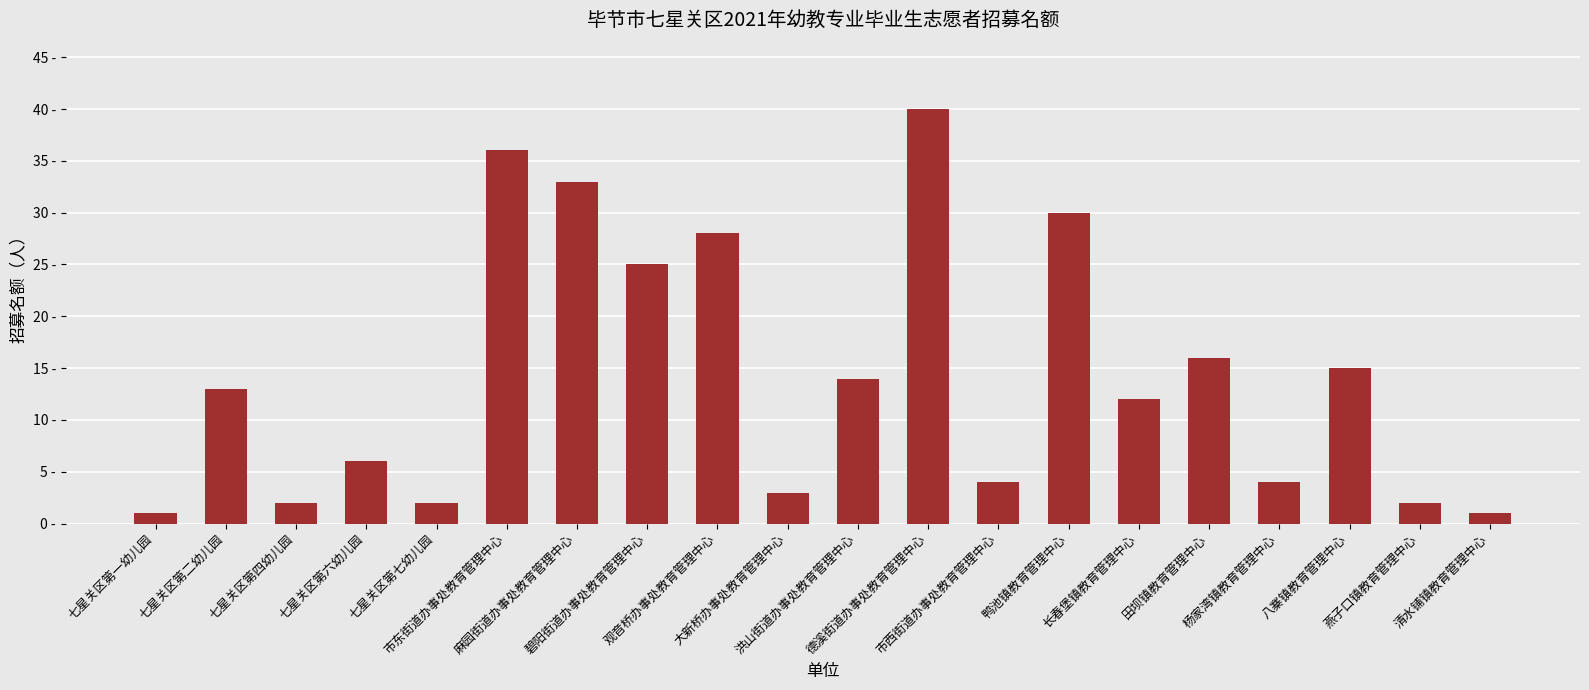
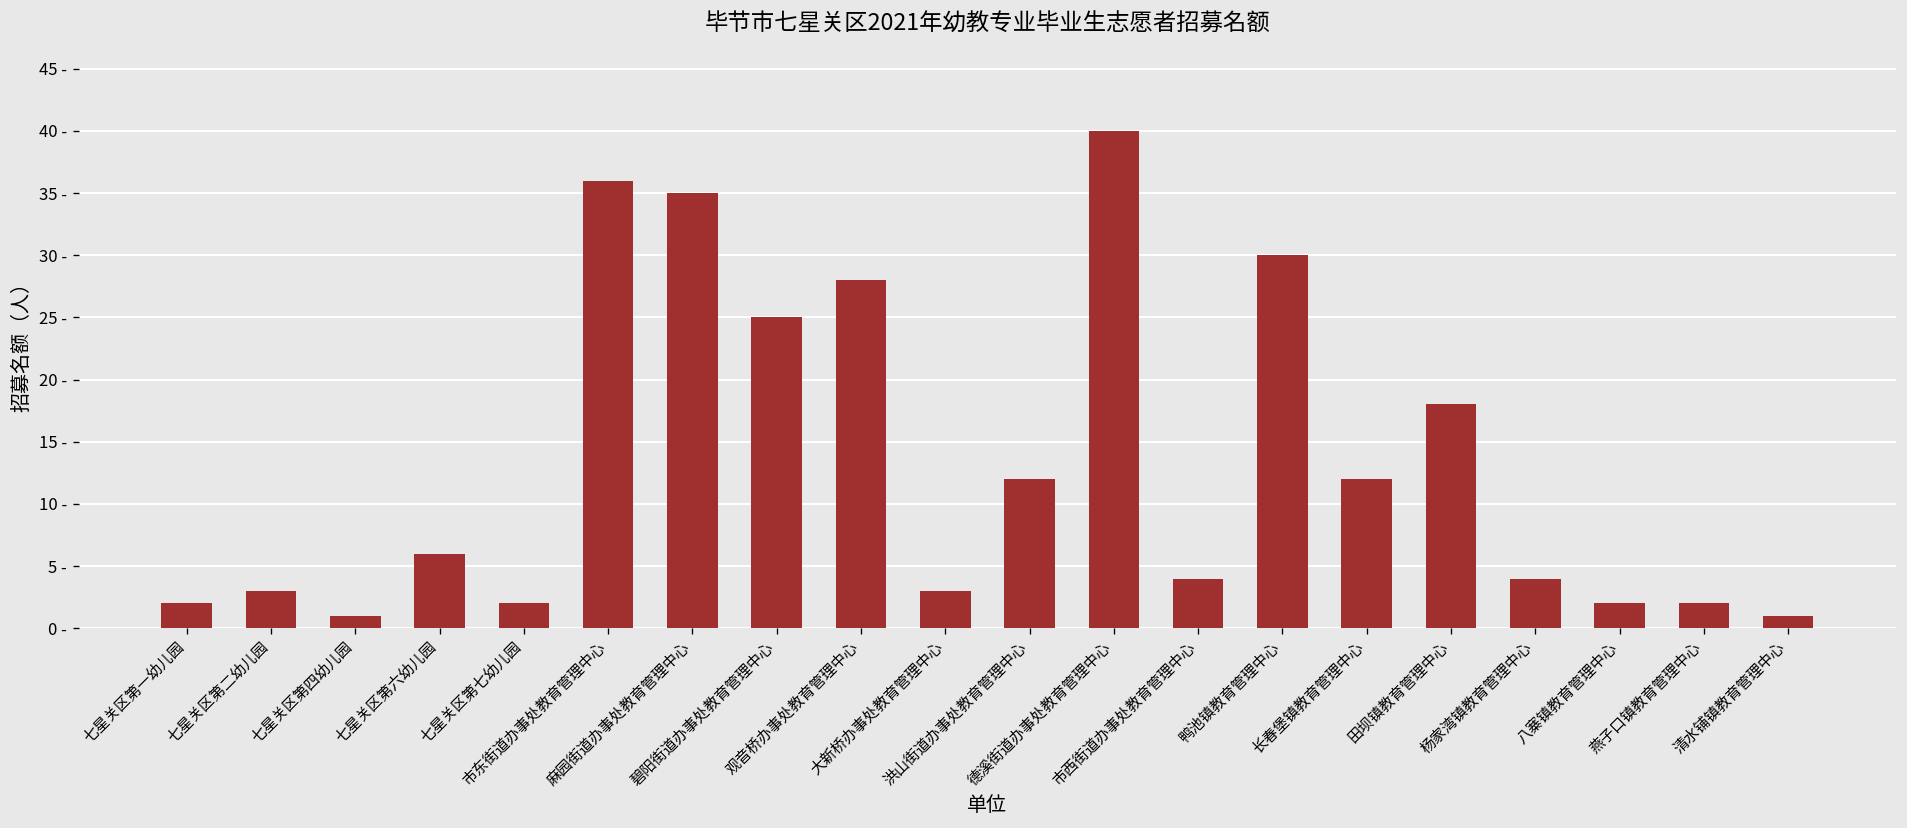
七星关区第一幼儿园: 1 - -> 2 -
七星关区第二幼儿园: 13 - -> 3 -
七星关区第四幼儿园: 2 - -> 1 -
麻园街道办事处教育管理中心: 33 - -> 35 -
洪山街道办事处教育管理中心: 14 - -> 12 -
田坝镇教育管理中心: 16 - -> 18 -
八寨镇教育管理中心: 15 - -> 2 -
